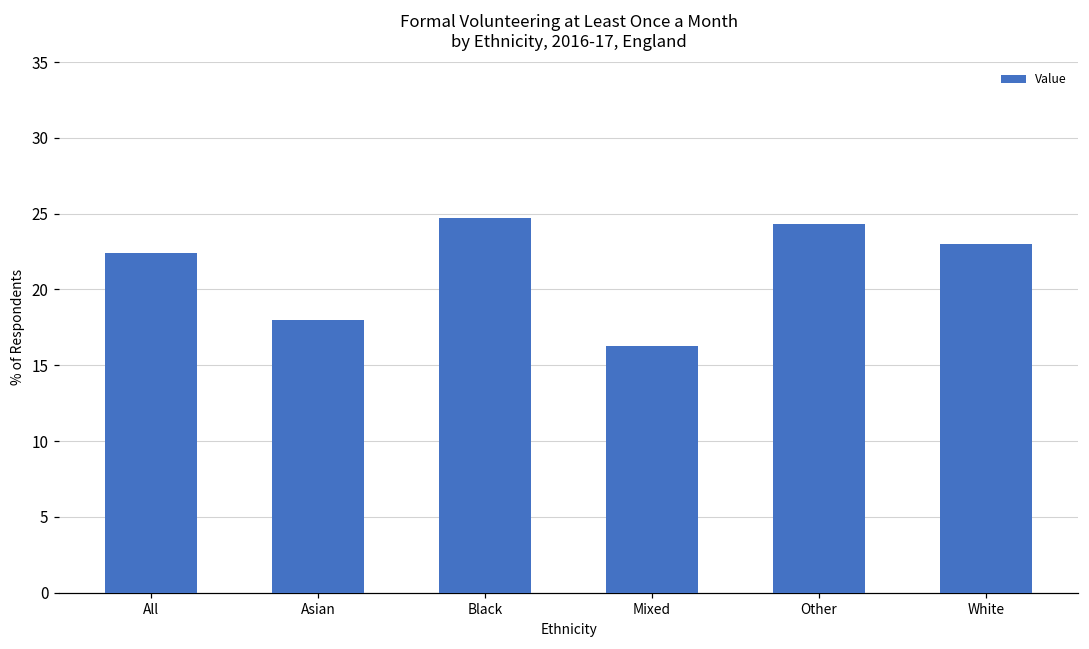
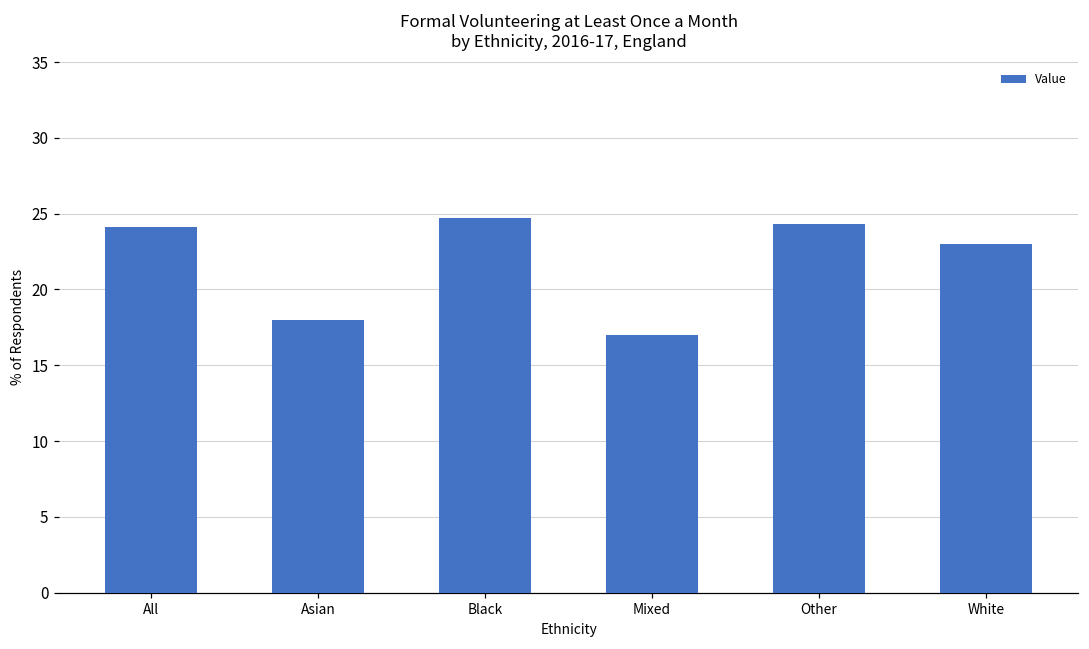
All: 22.4 -> 24.1
Mixed: 16.3 -> 17.0
